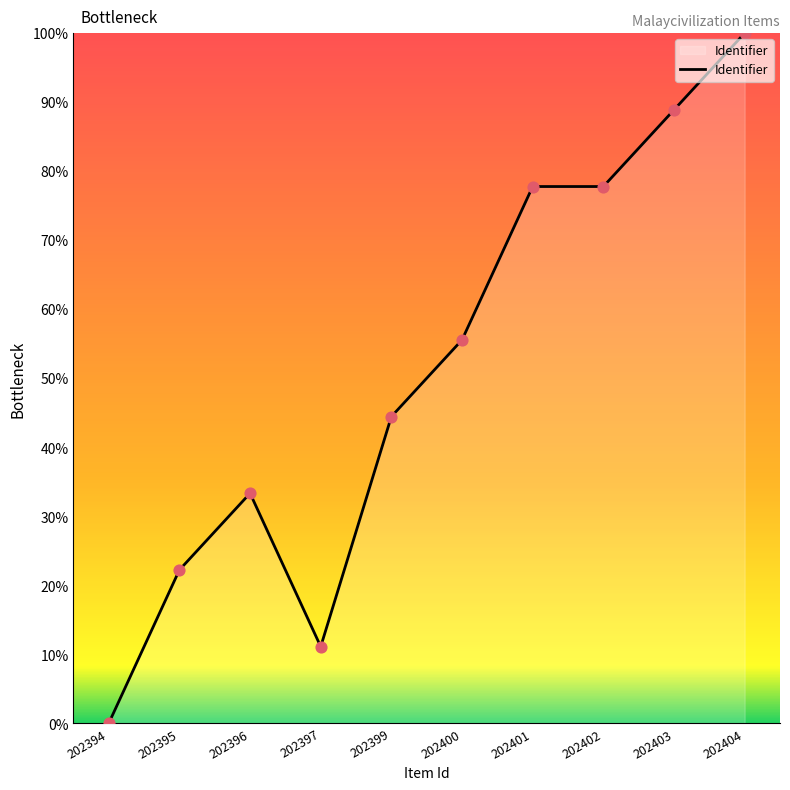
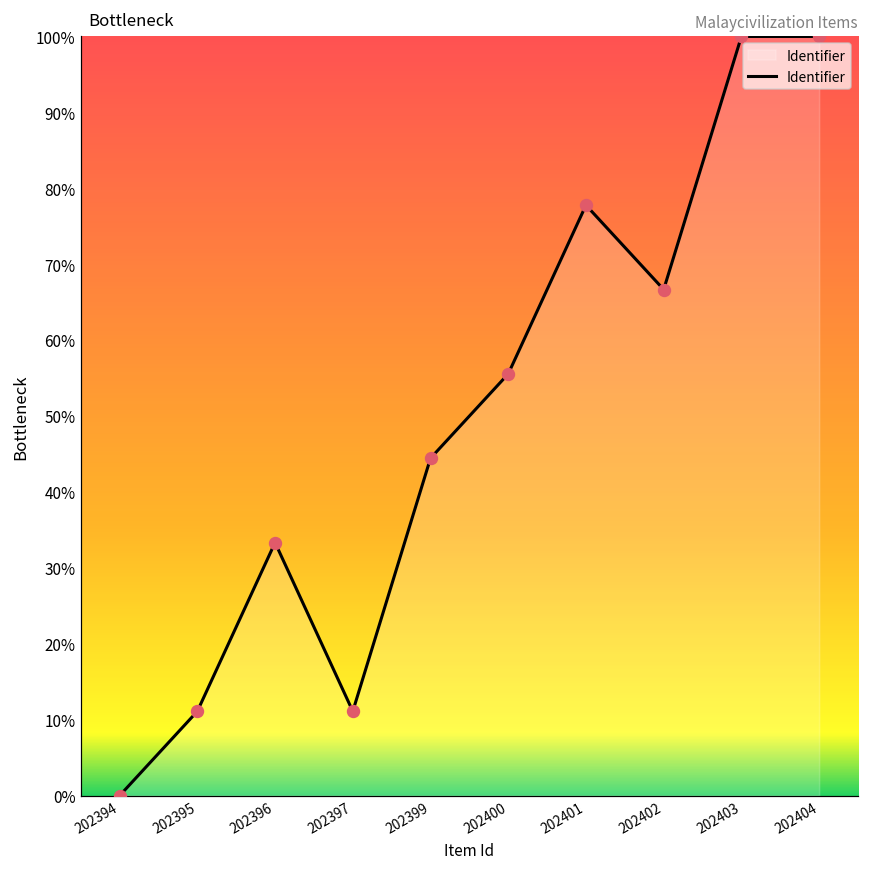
202395: 22% -> 11%
202402: 78% -> 67%
202403: 89% -> 100%
